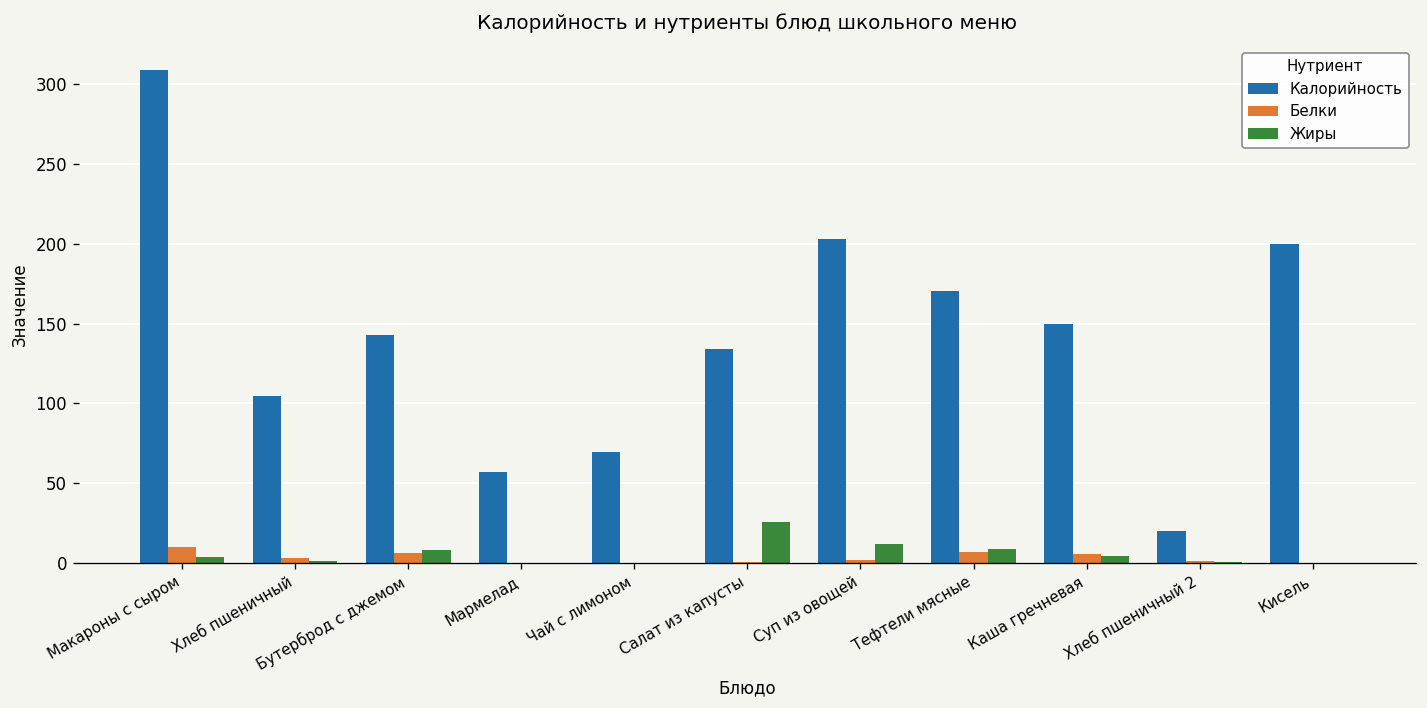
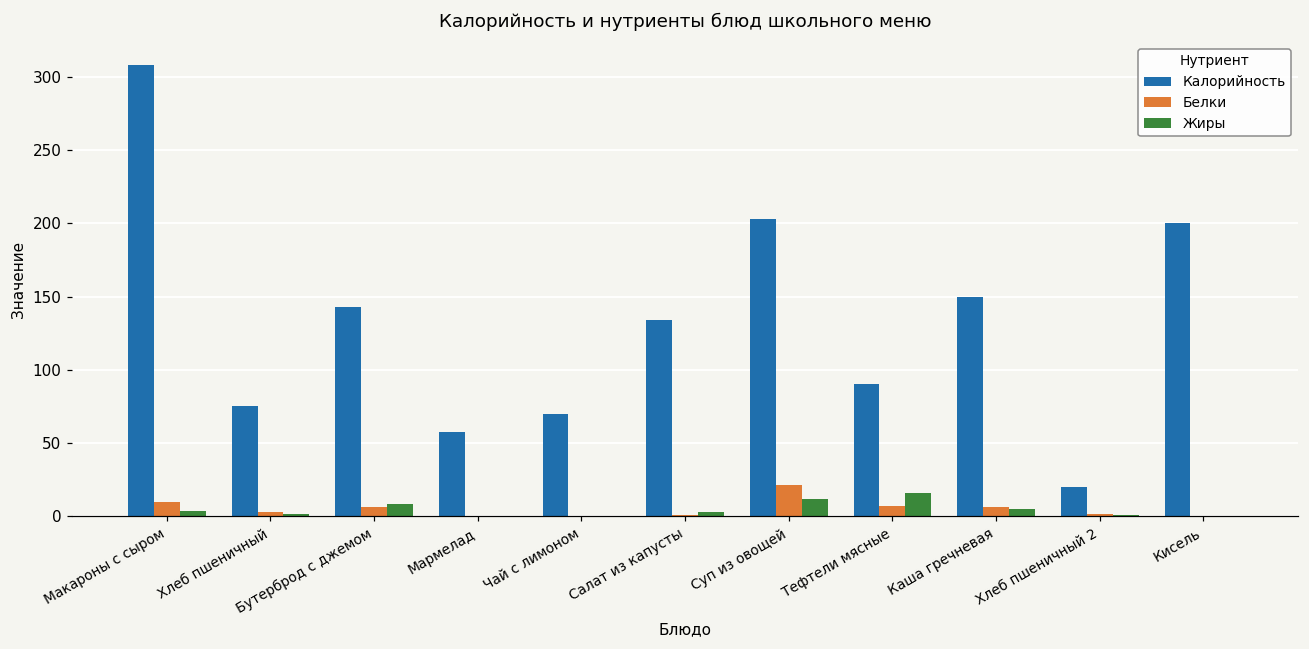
Калорийность, Хлеб пшеничный: 105 -> 76
Жиры, Салат из капусты: 26 -> 3
Белки, Суп из овощей: 2 -> 22
Калорийность, Тефтели мясные: 171 -> 90
Жиры, Тефтели мясные: 9 -> 16
